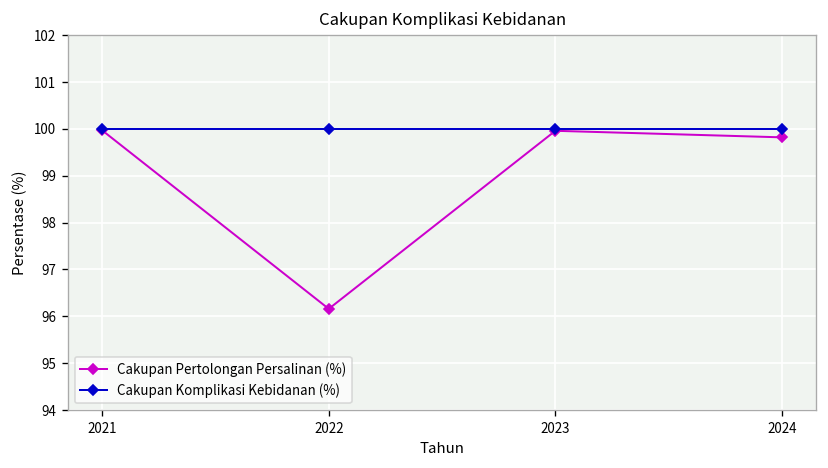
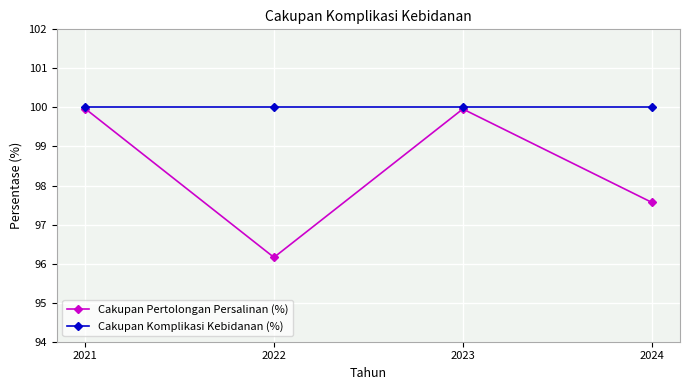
Cakupan Pertolongan Persalinan (%), 2024: 99.8 -> 97.6
